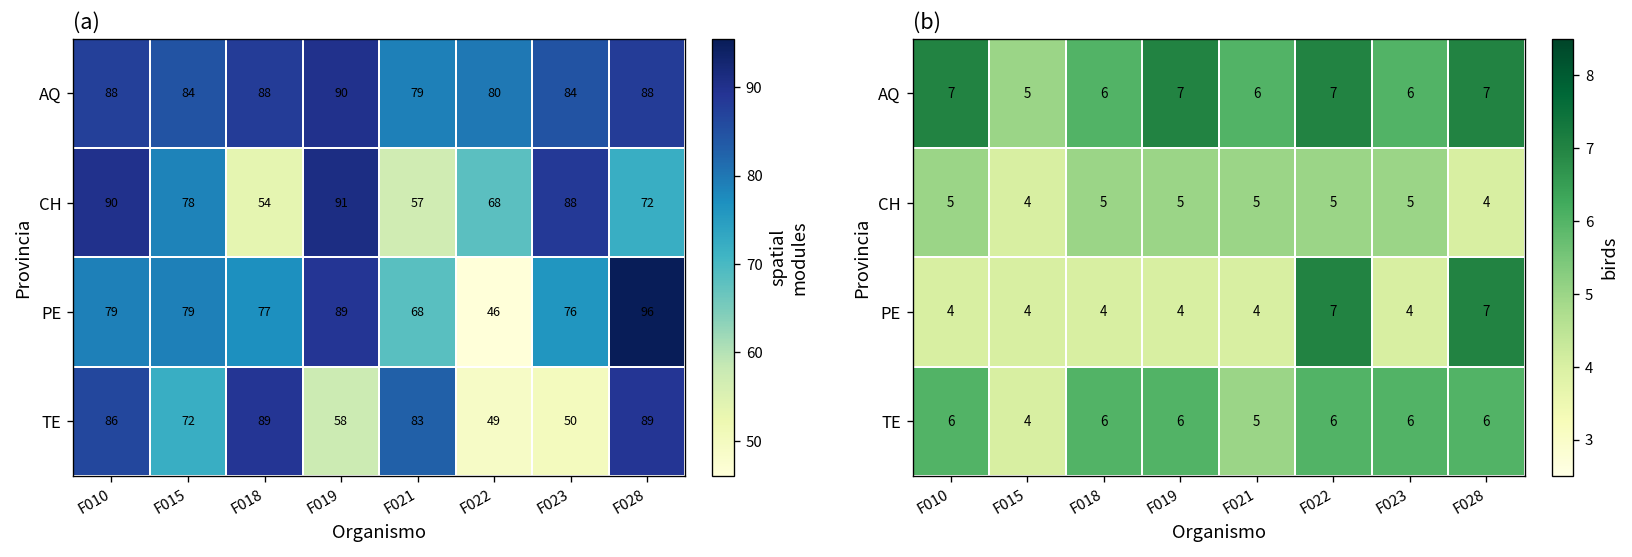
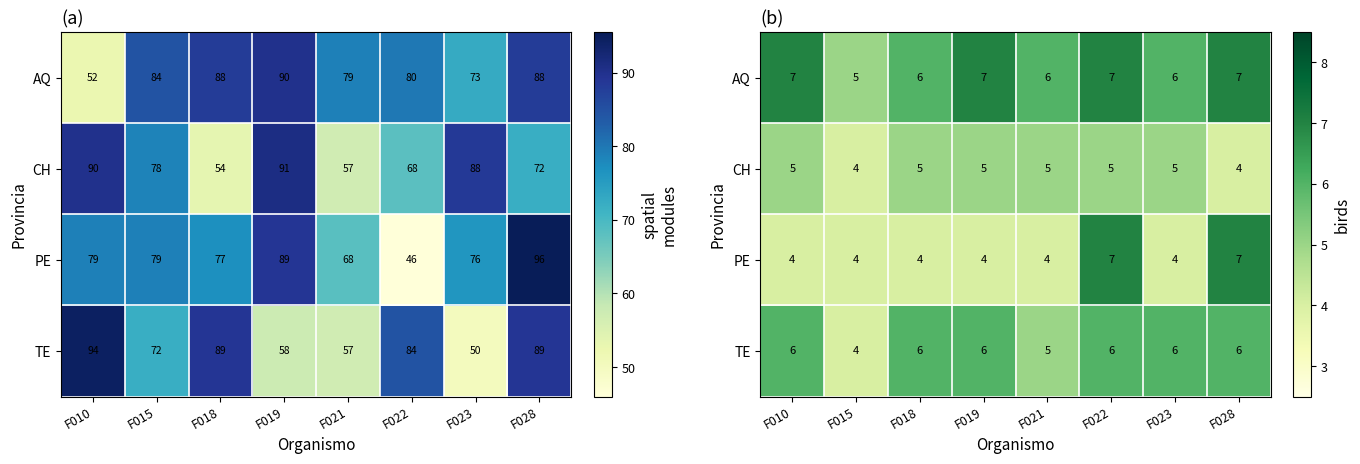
(a), AQ, F010: 88 -> 52
(a), AQ, F023: 84 -> 73
(a), TE, F010: 86 -> 94
(a), TE, F021: 83 -> 57
(a), TE, F022: 49 -> 84
